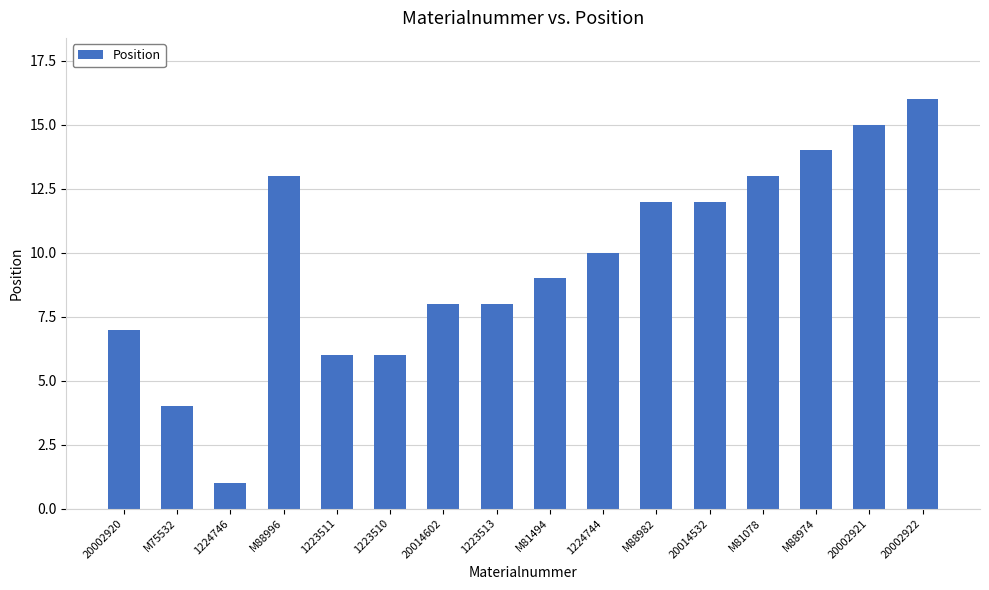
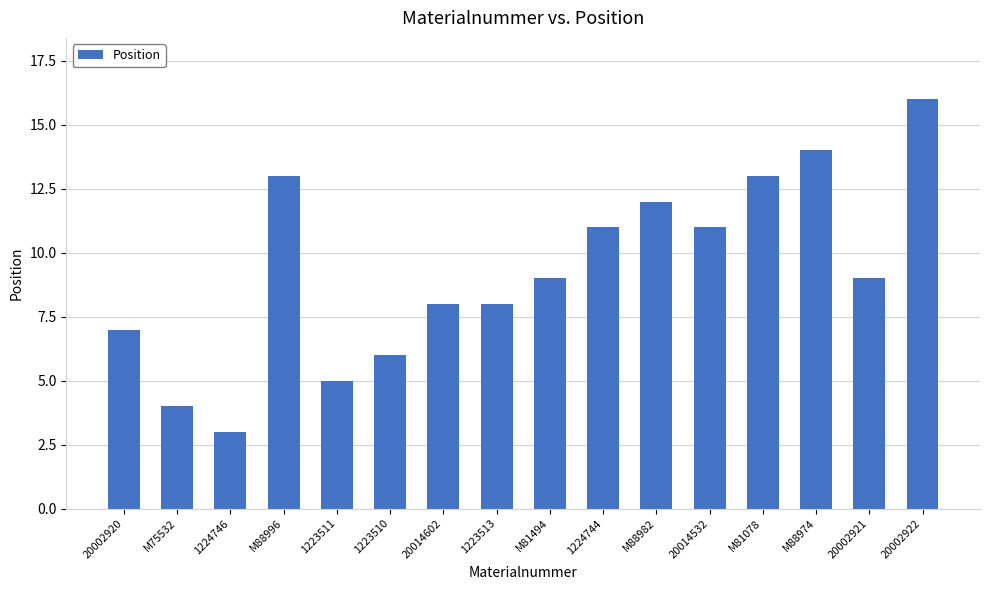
1224746: 1 -> 3
1223511: 6 -> 5
1224744: 10 -> 11
20014532: 12 -> 11
20002921: 15 -> 9
